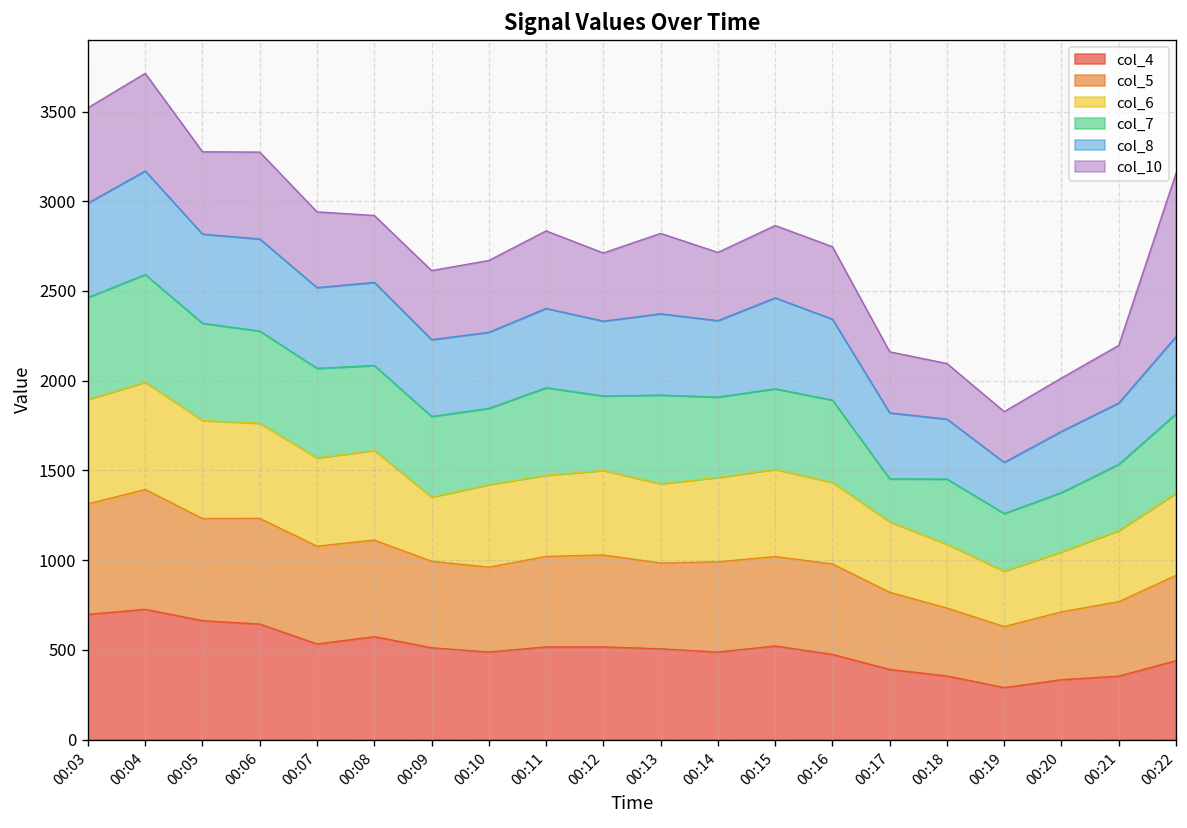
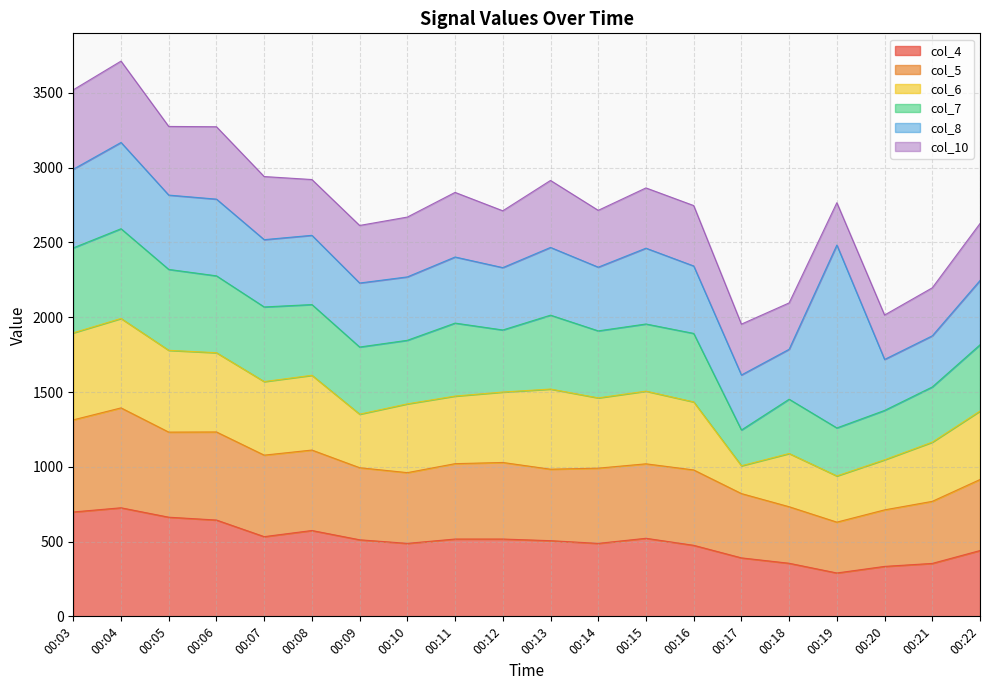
col_6, 00:13: 440 -> 540
col_6, 00:17: 390 -> 190
col_8, 00:19: 290 -> 1220
col_10, 00:22: 910 -> 380
